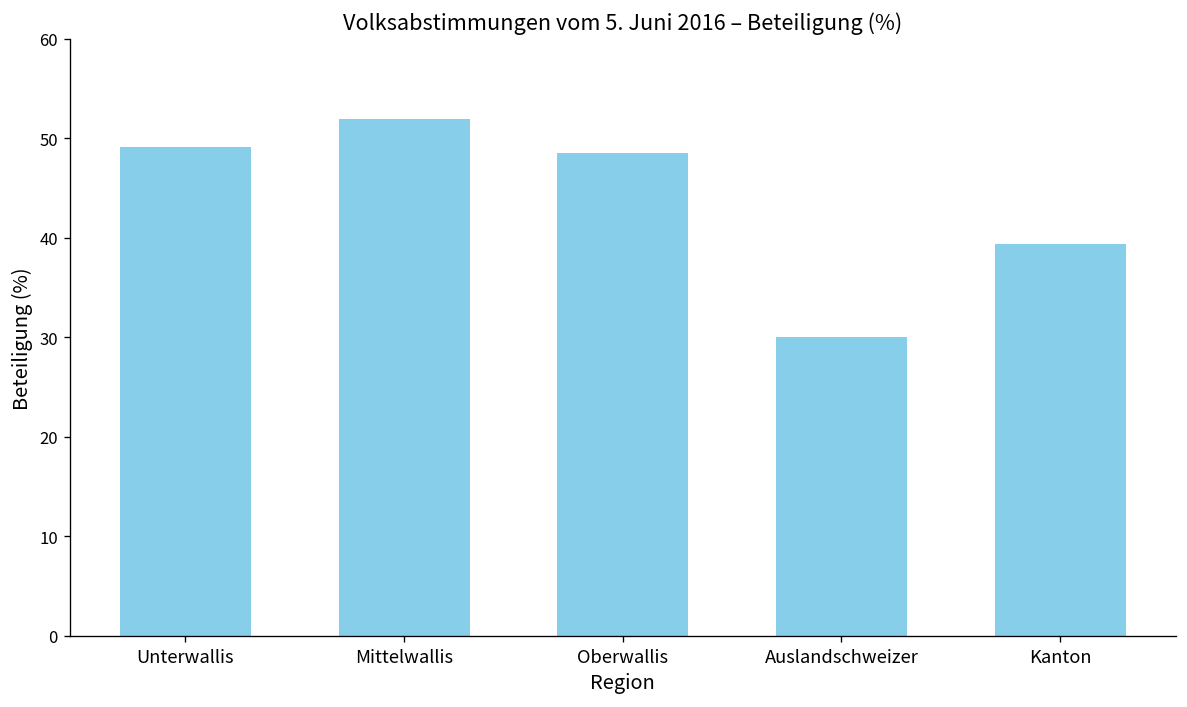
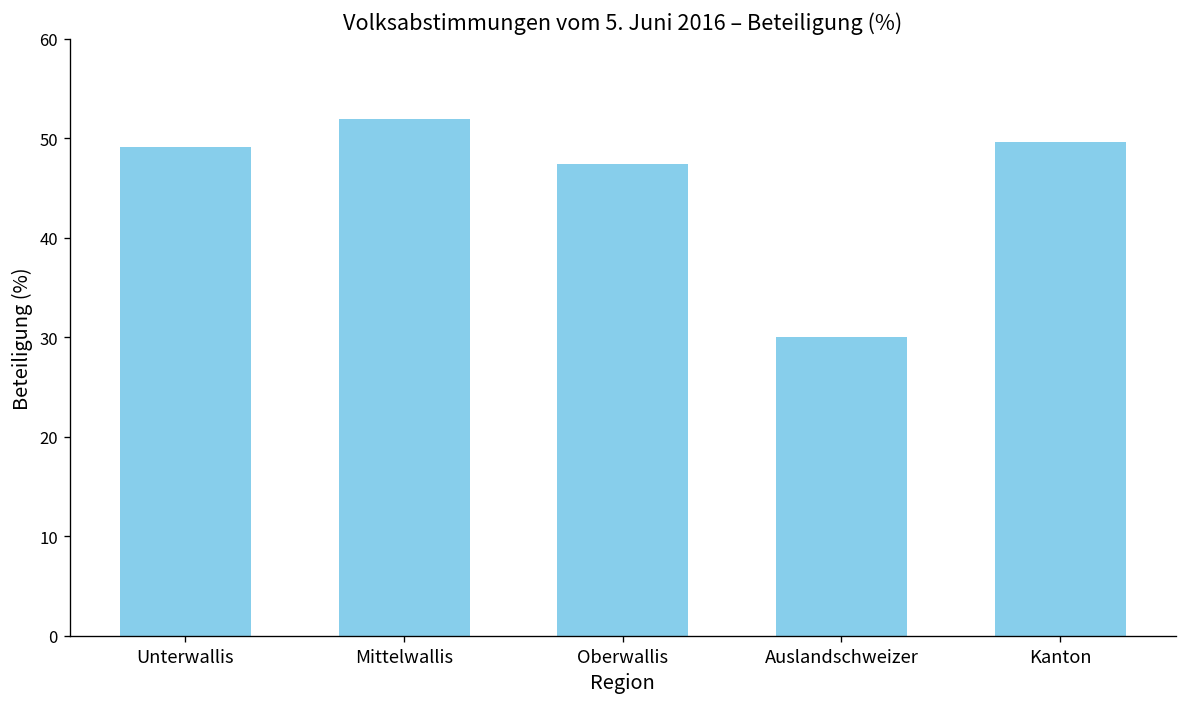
Oberwallis: 48 -> 47
Kanton: 39 -> 50
